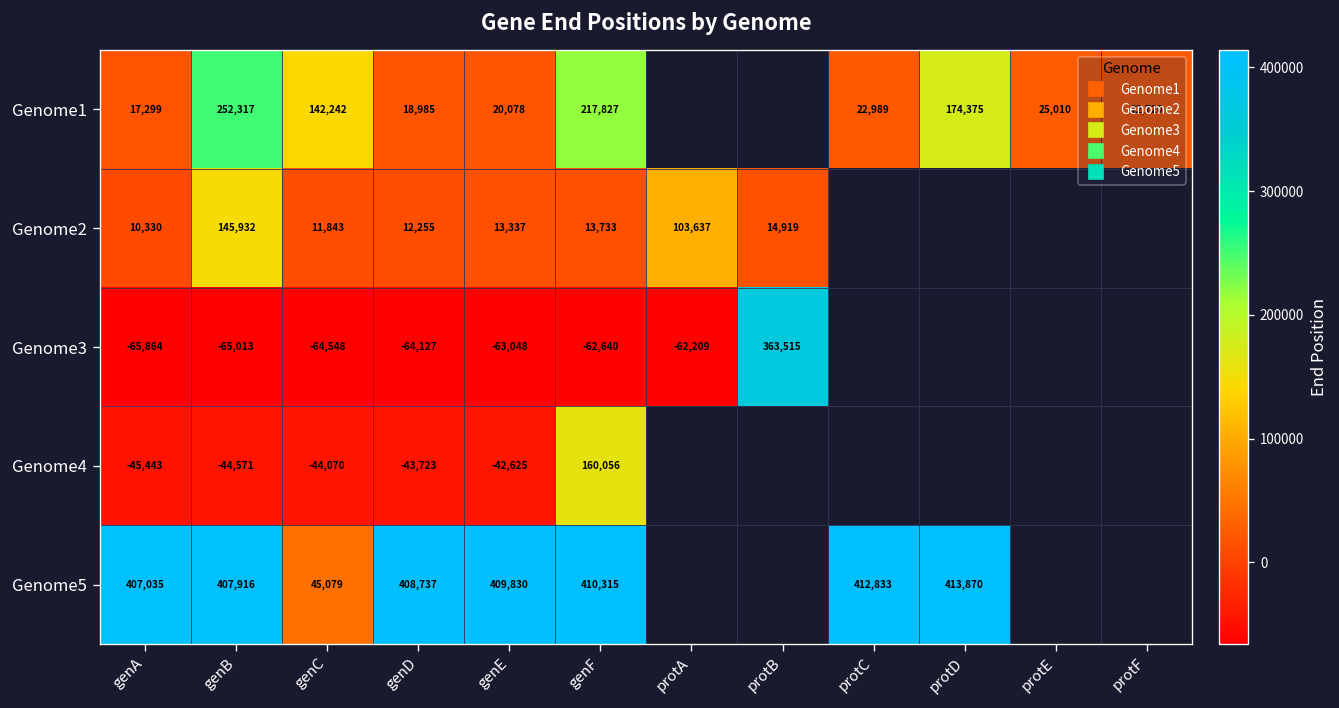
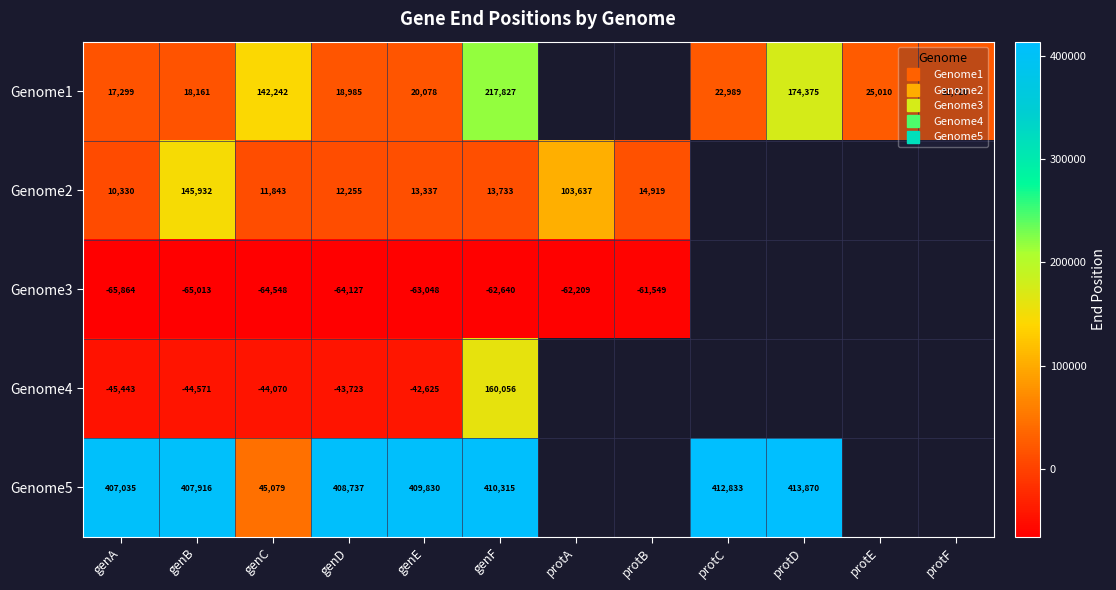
Genome1, genB: 252,317 -> 18,161
Genome3, protB: 363,515 -> -61,549
